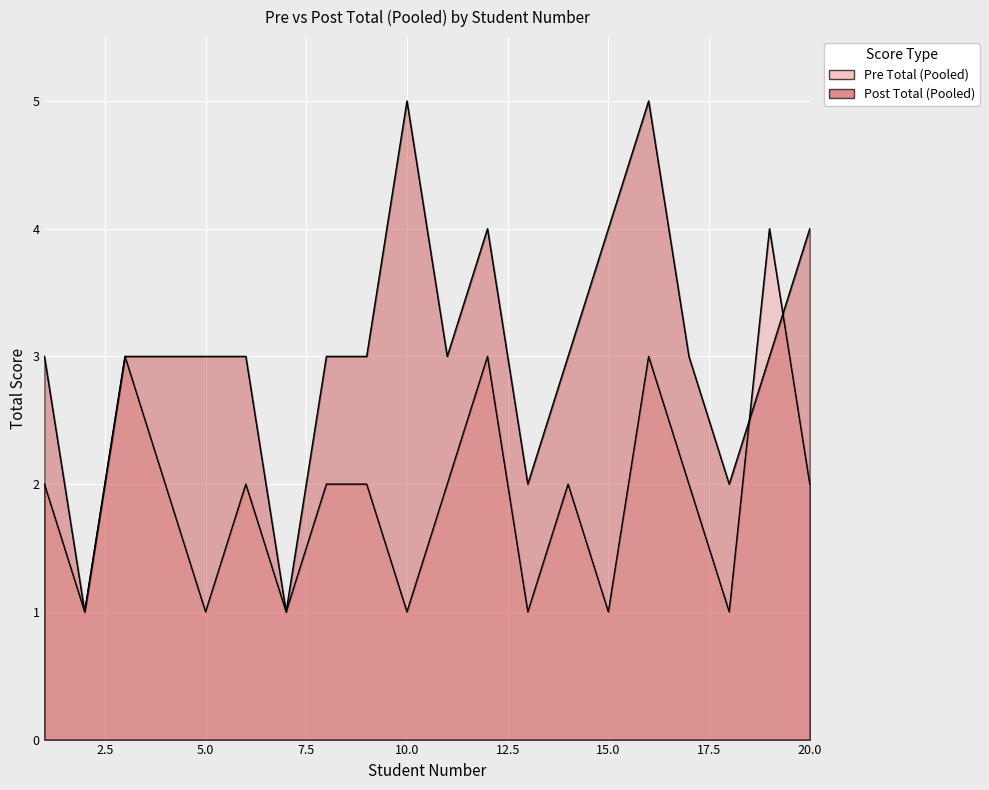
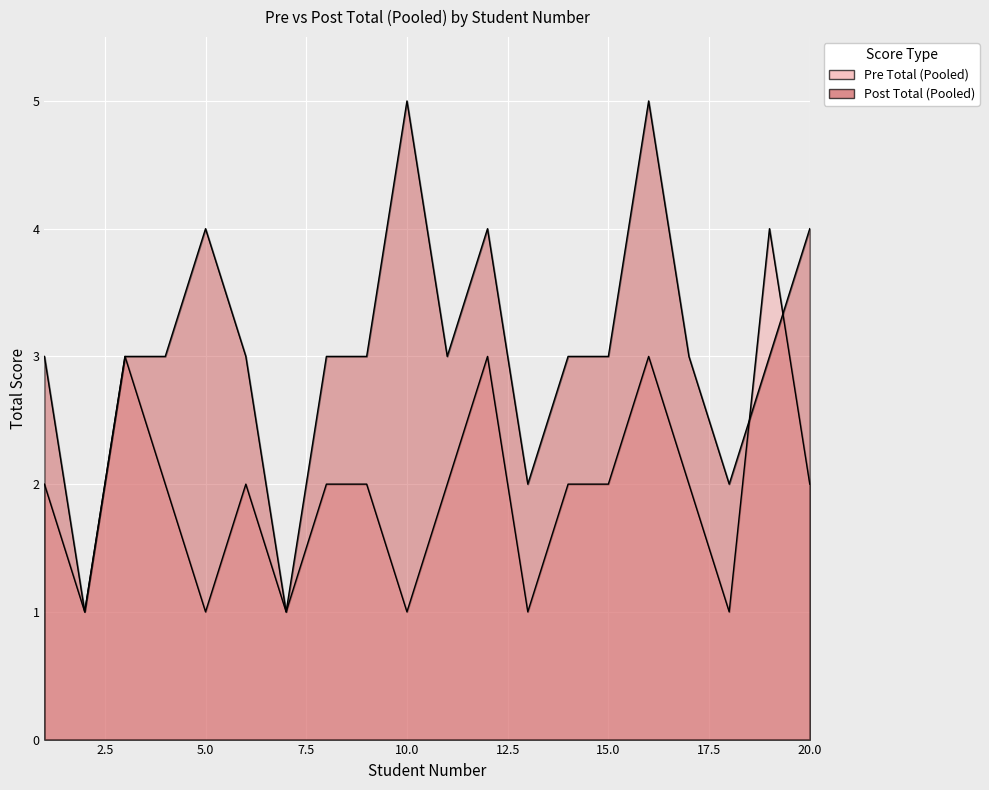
Post Total (Pooled), 5.0: 3 -> 4
Pre Total (Pooled), 15.0: 1 -> 2
Post Total (Pooled), 15.0: 4 -> 3
